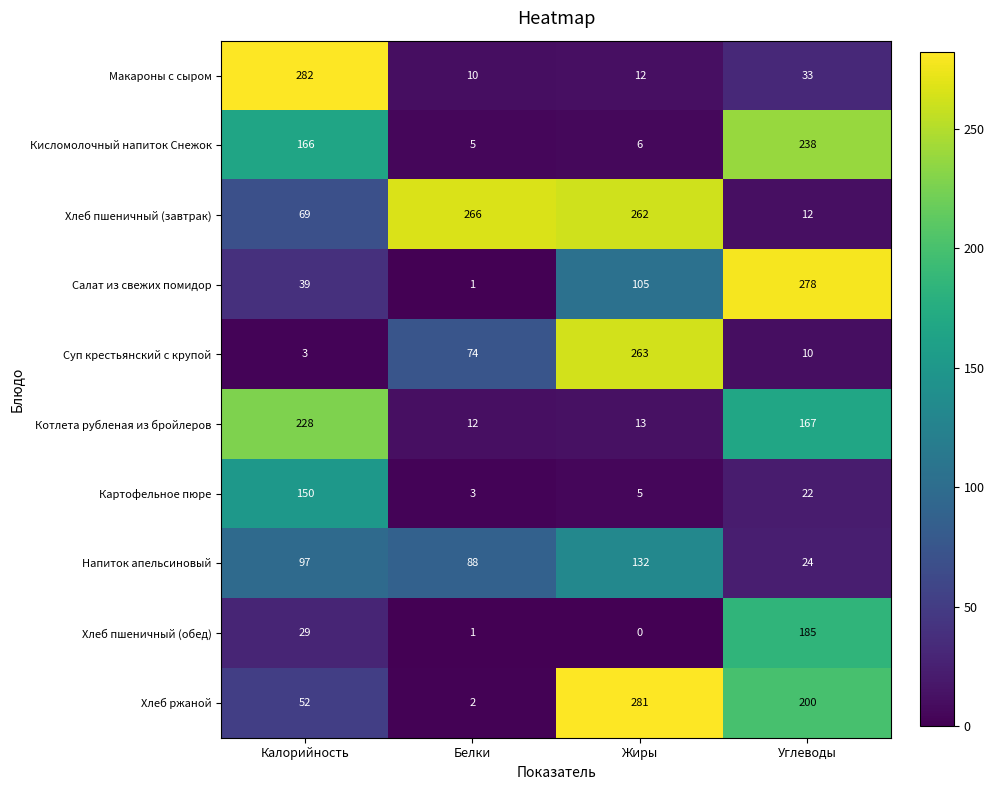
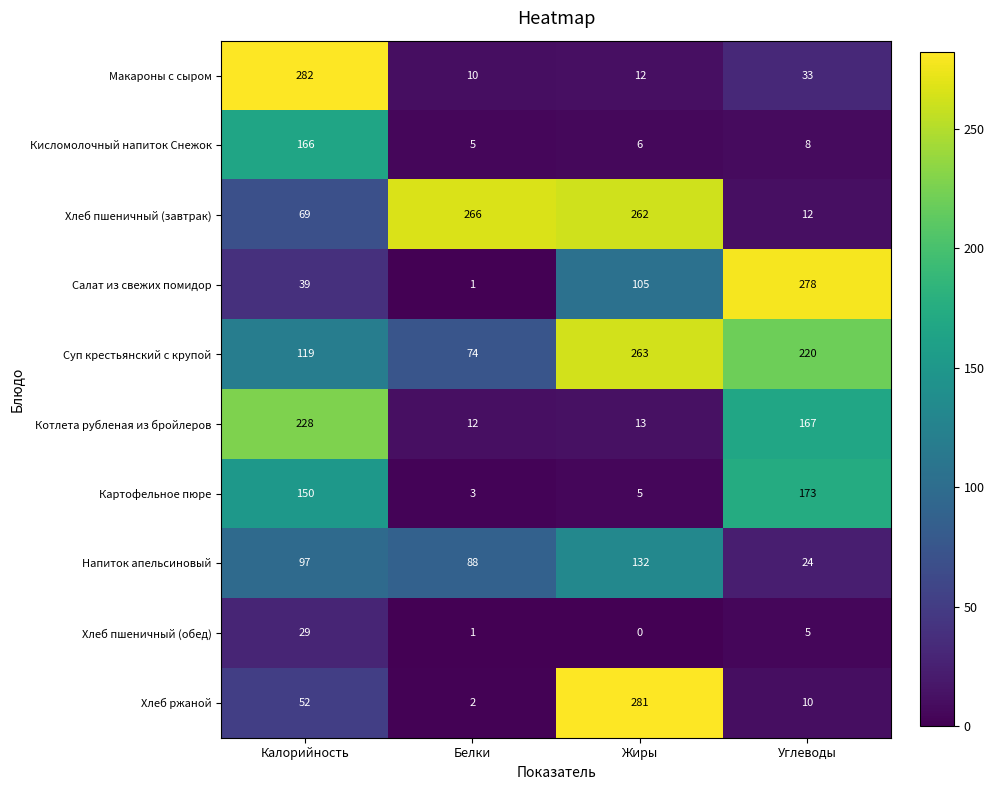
Кисломолочный напиток Снежок, Углеводы: 238 -> 8
Суп крестьянский с крупой, Калорийность: 3 -> 119
Суп крестьянский с крупой, Углеводы: 10 -> 220
Картофельное пюре, Углеводы: 22 -> 173
Хлеб пшеничный (обед), Углеводы: 185 -> 5
Хлеб ржаной, Углеводы: 200 -> 10
